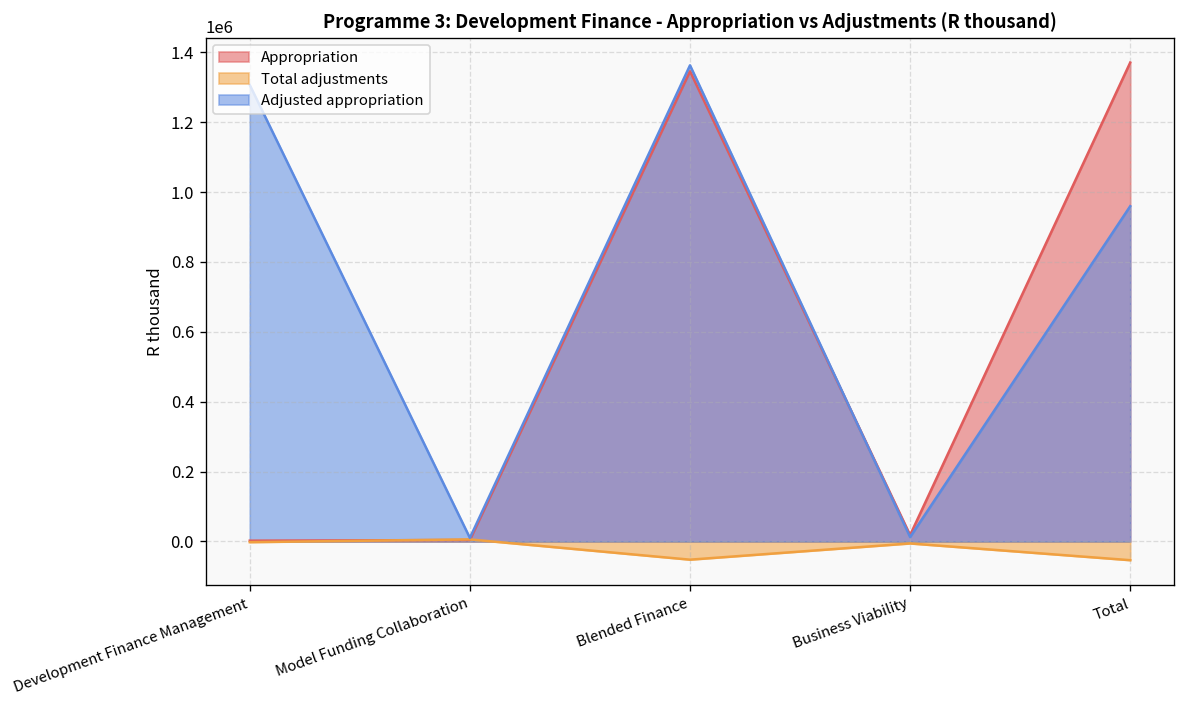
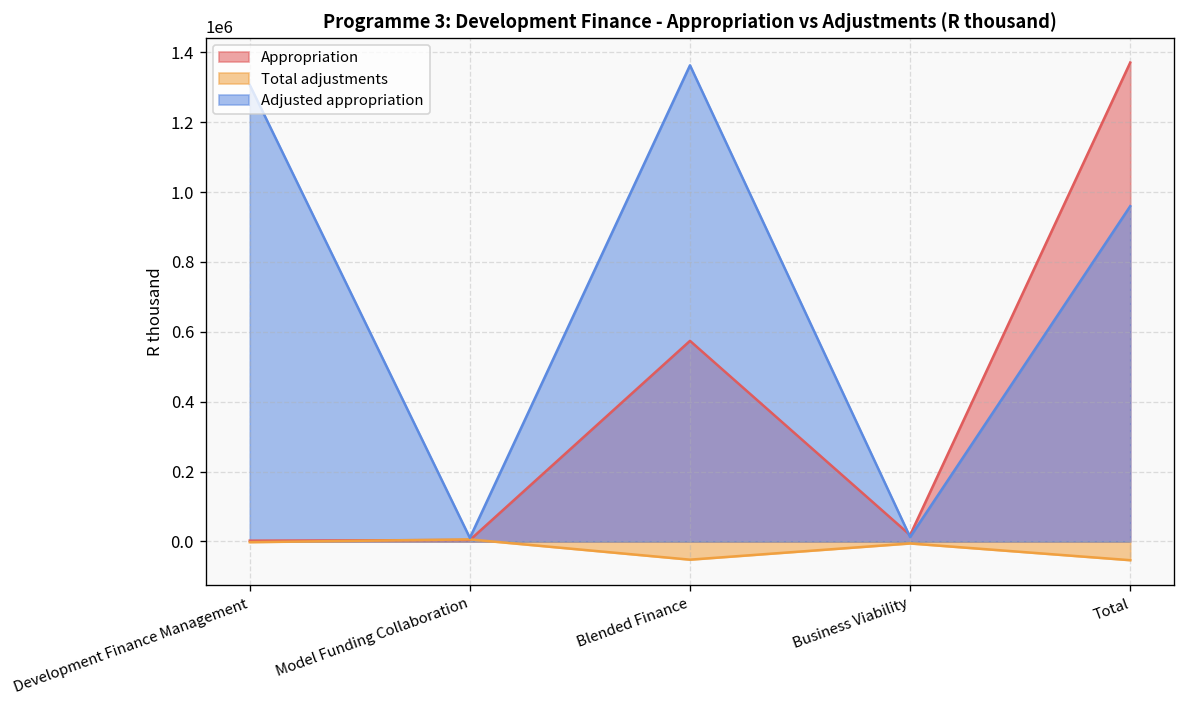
Appropriation, Blended Finance: 1350000 -> 570000
